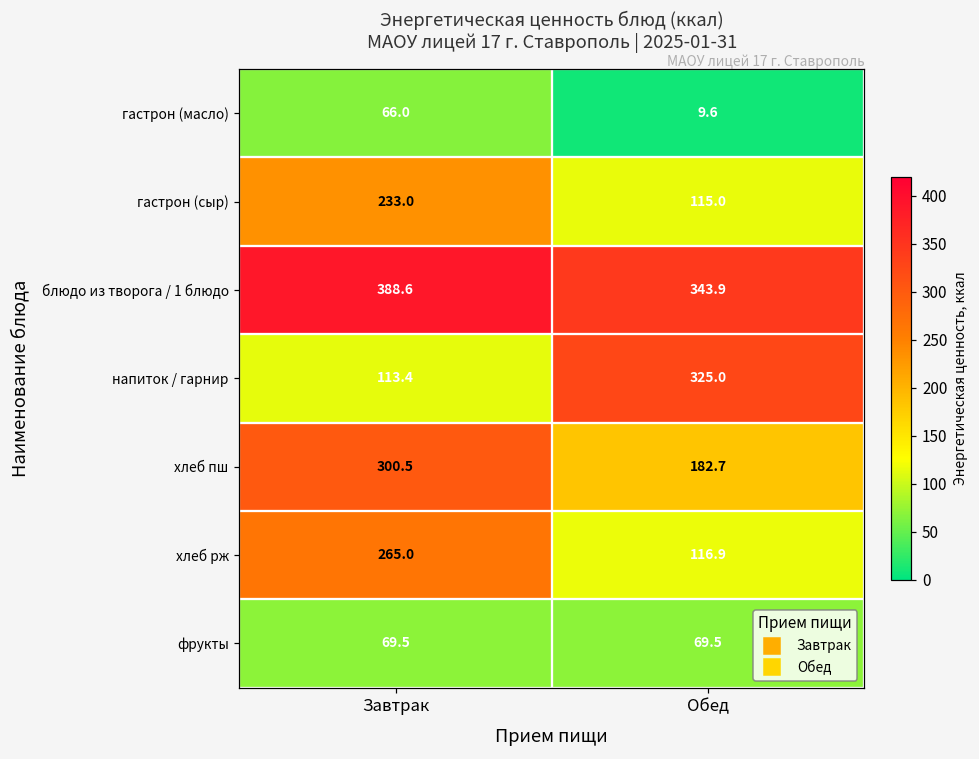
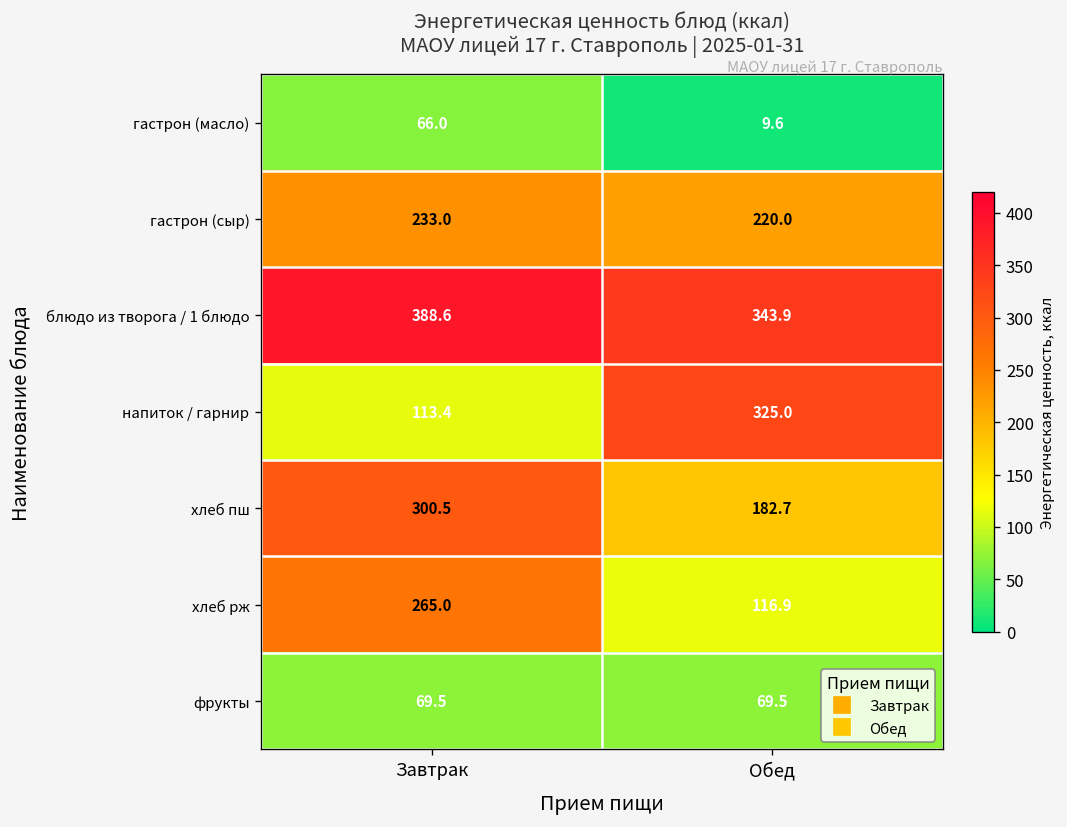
гастрон (сыр), Обед: 115.0 -> 220.0
